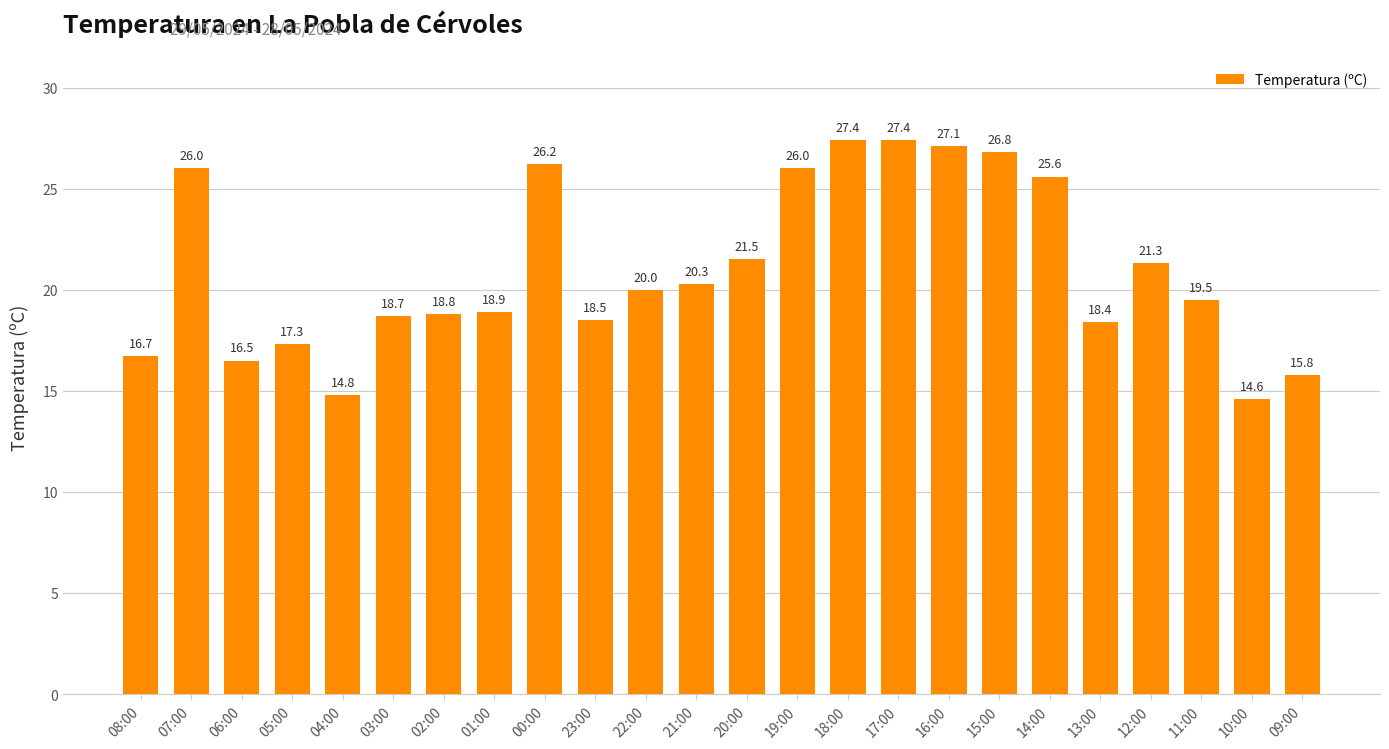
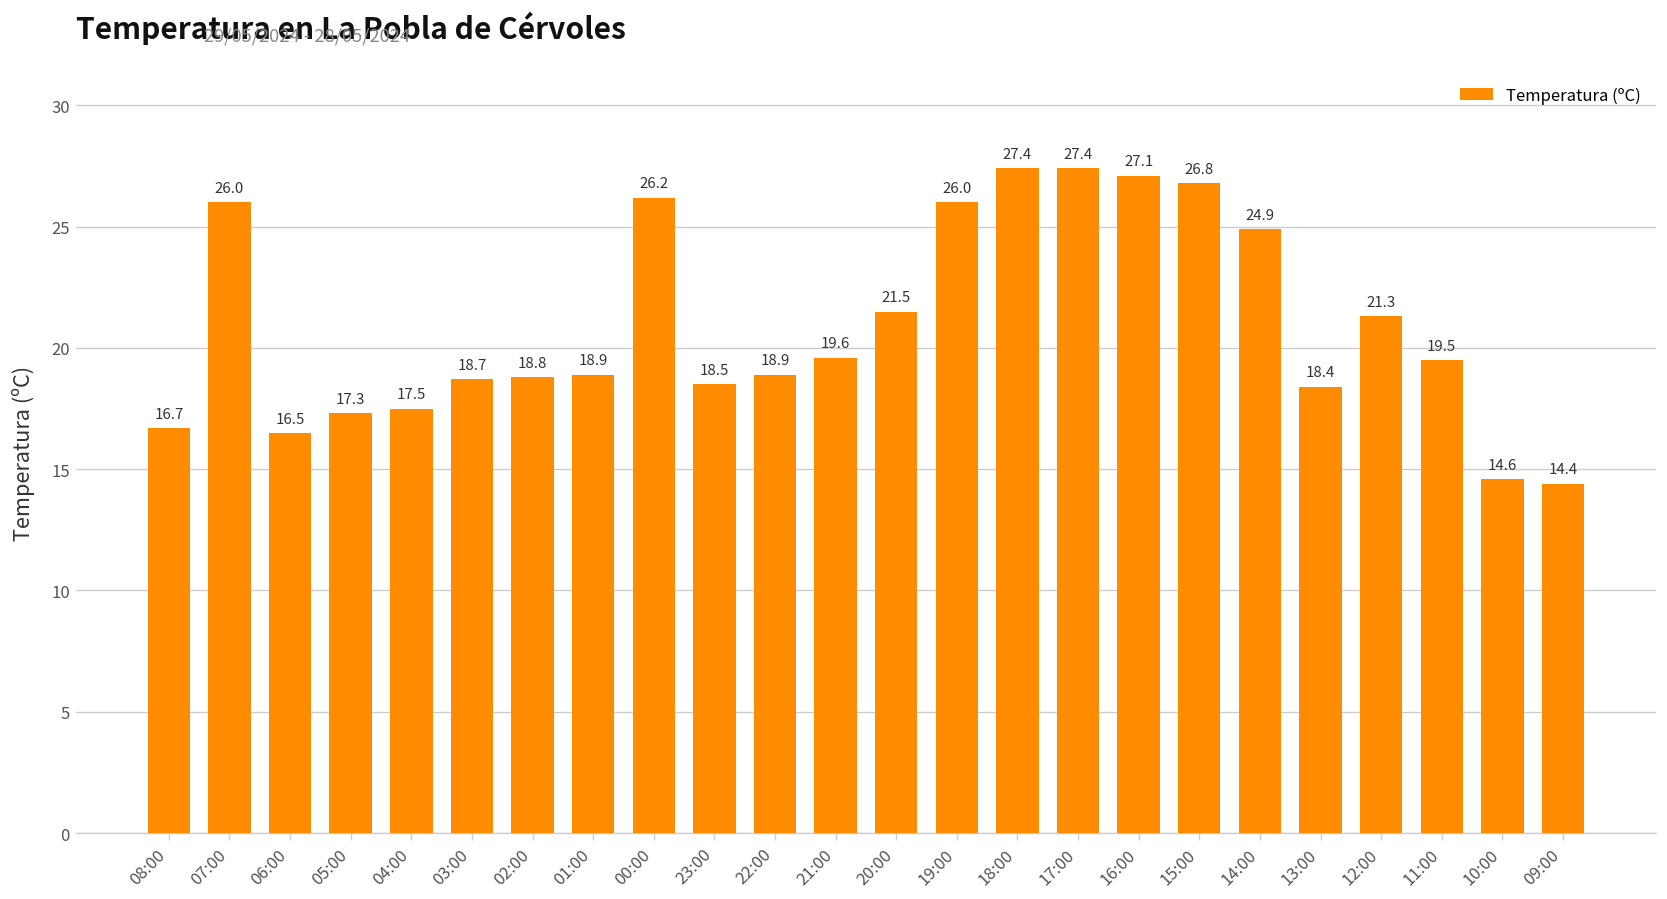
04:00: 14.8 -> 17.5
22:00: 20.0 -> 18.9
21:00: 20.3 -> 19.6
14:00: 25.6 -> 24.9
09:00: 15.8 -> 14.4
